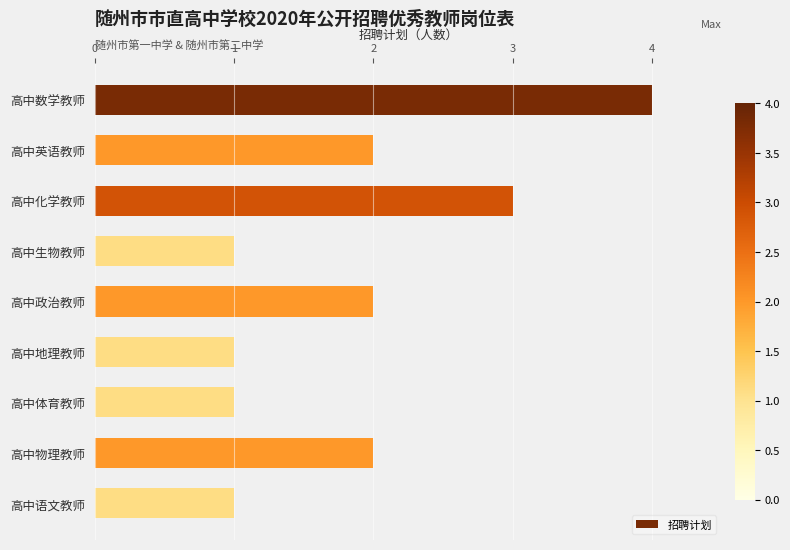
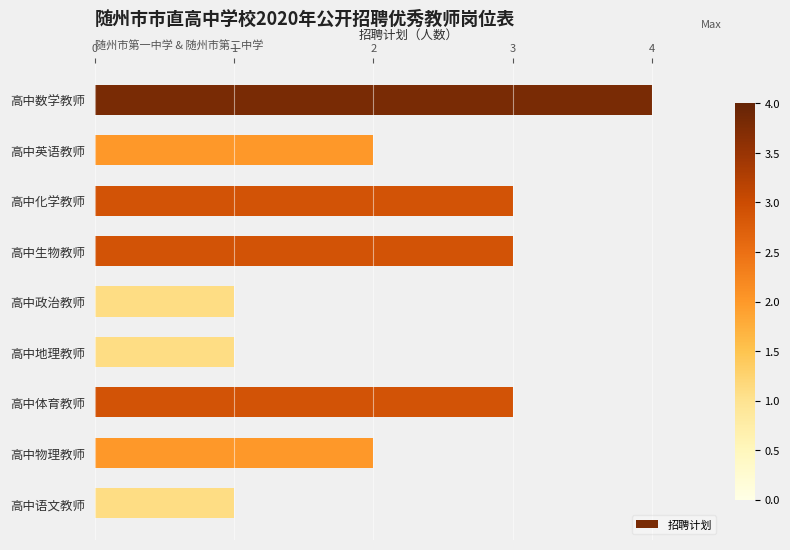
高中生物教师: 1 -> 3
高中政治教师: 2 -> 1
高中体育教师: 1 -> 3
